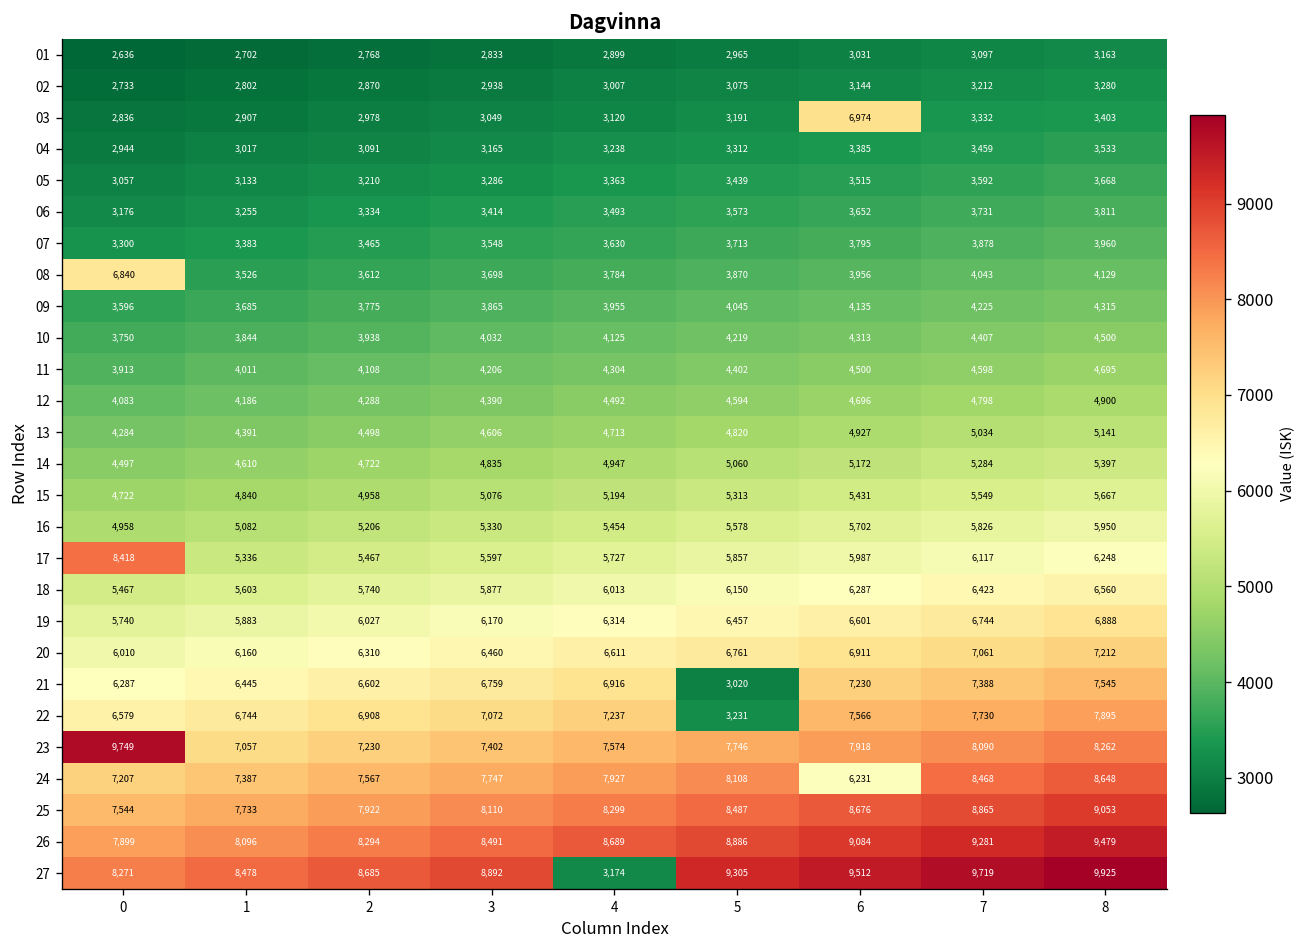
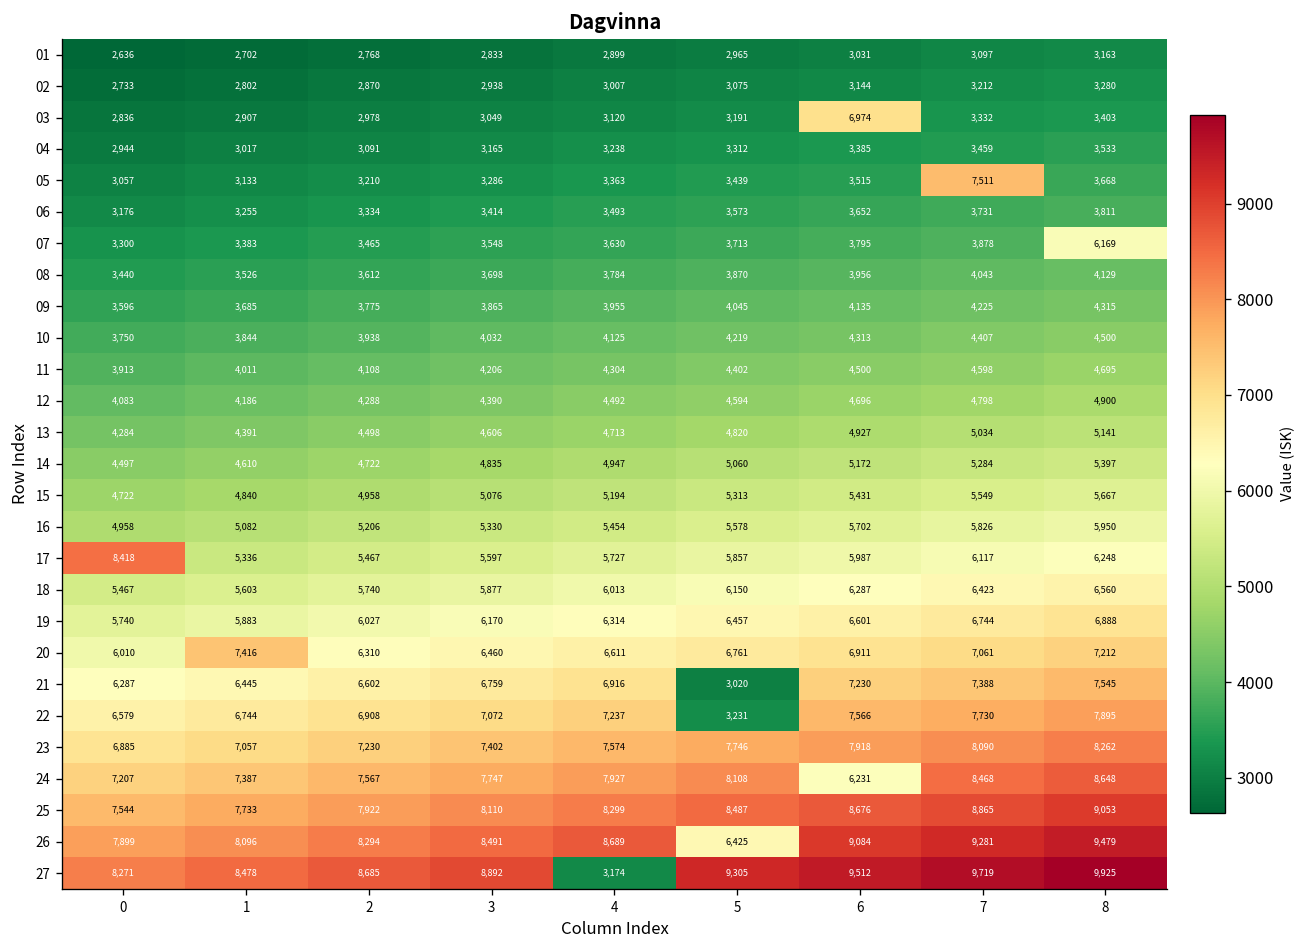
05, 7: 3,592 -> 7,511
07, 8: 3,960 -> 6,169
08, 0: 6,840 -> 3,440
20, 1: 6,160 -> 7,416
23, 0: 9,749 -> 6,885
26, 5: 8,886 -> 6,425
